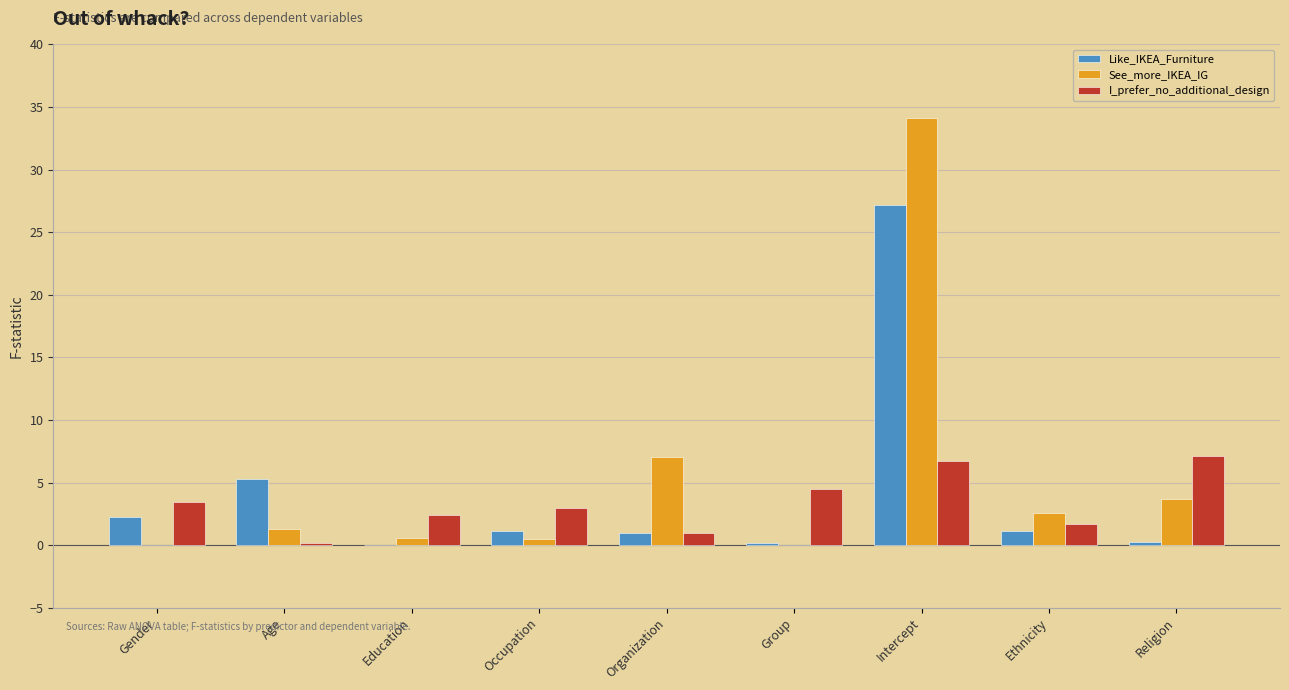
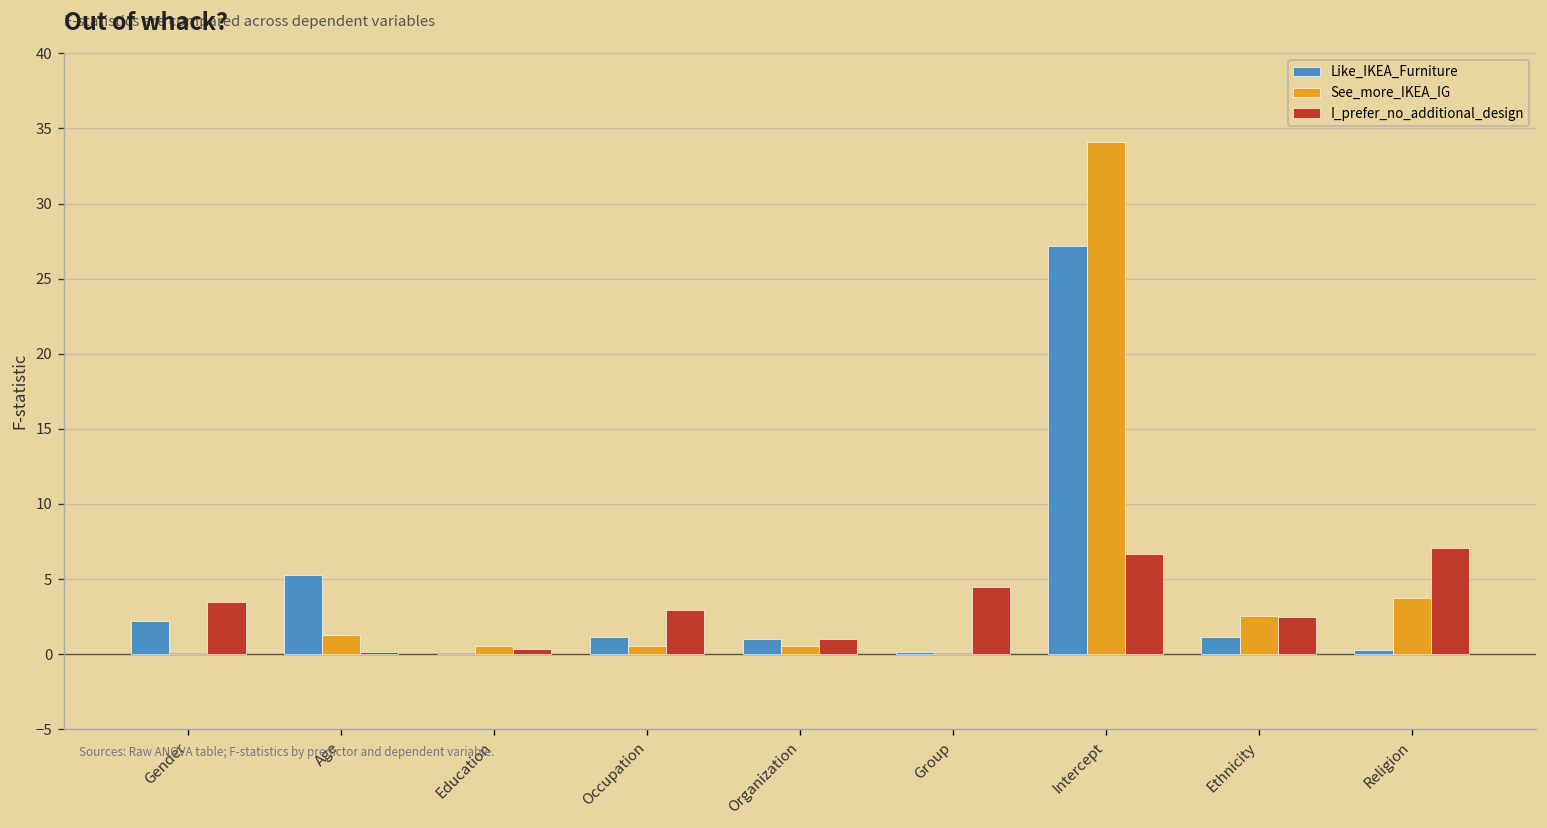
I_prefer_no_additional_design, Education: 2.4 -> 0.3
See_more_IKEA_IG, Organization: 7.0 -> 0.5
I_prefer_no_additional_design, Ethnicity: 1.7 -> 2.4
